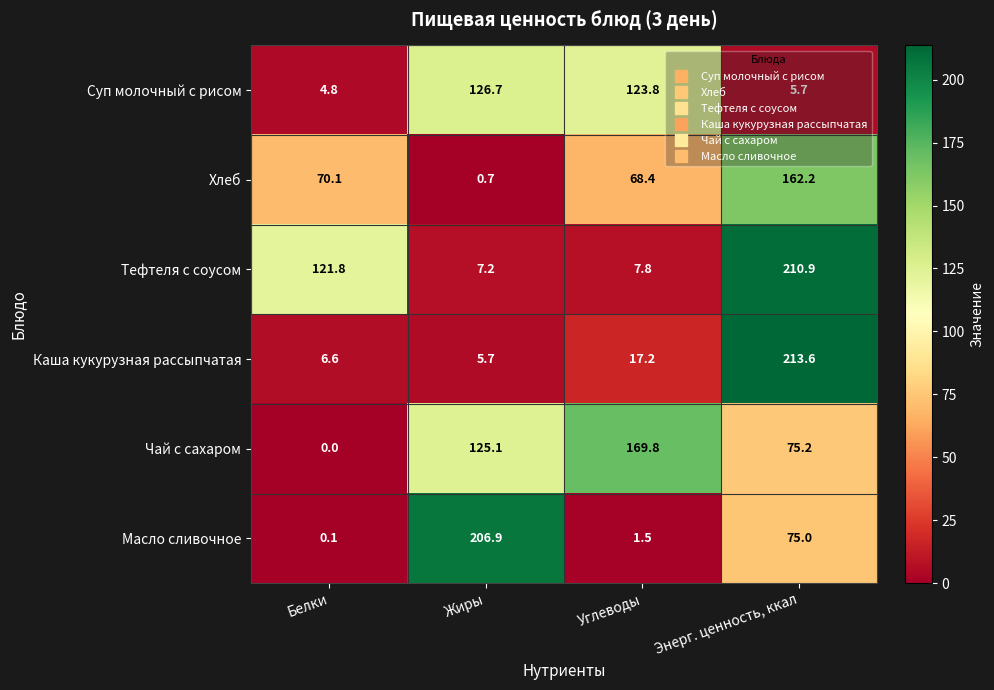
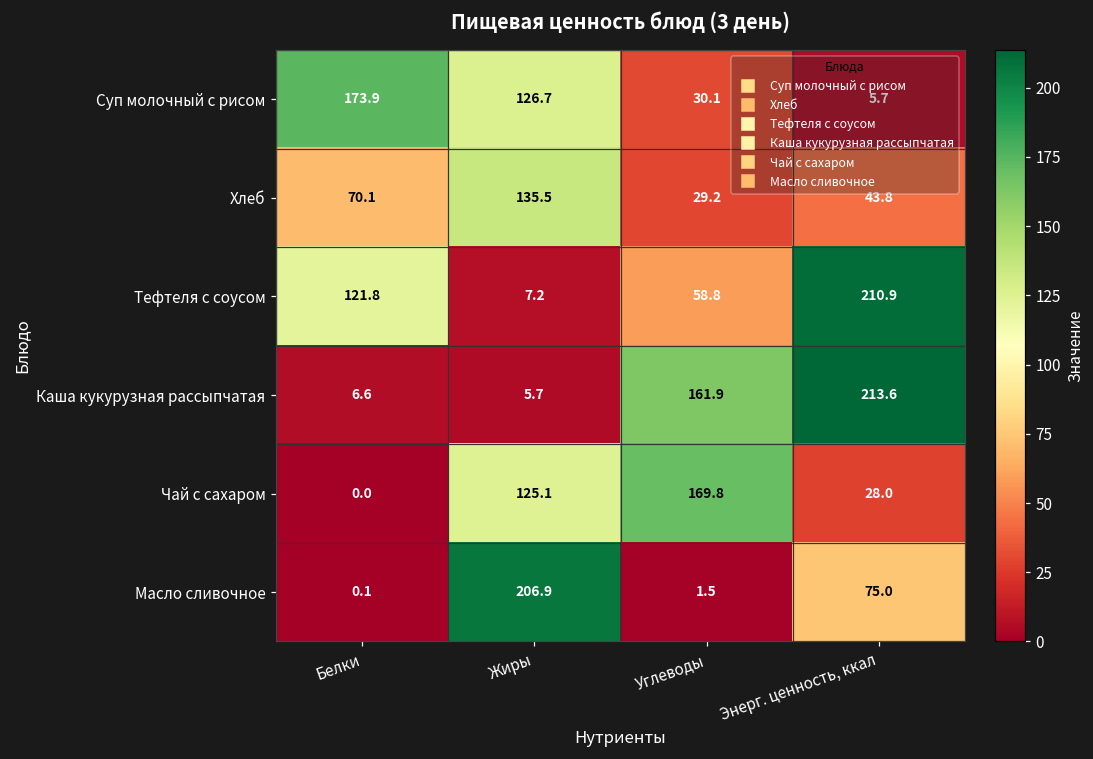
Суп молочный с рисом, Белки: 4.8 -> 173.9
Суп молочный с рисом, Углеводы: 123.8 -> 30.1
Хлеб, Жиры: 0.7 -> 135.5
Хлеб, Углеводы: 68.4 -> 29.2
Хлеб, Энерг. ценность, ккал: 162.2 -> 43.8
Тефтеля с соусом, Углеводы: 7.8 -> 58.8
Каша кукурузная рассыпчатая, Углеводы: 17.2 -> 161.9
Чай с сахаром, Энерг. ценность, ккал: 75.2 -> 28.0
